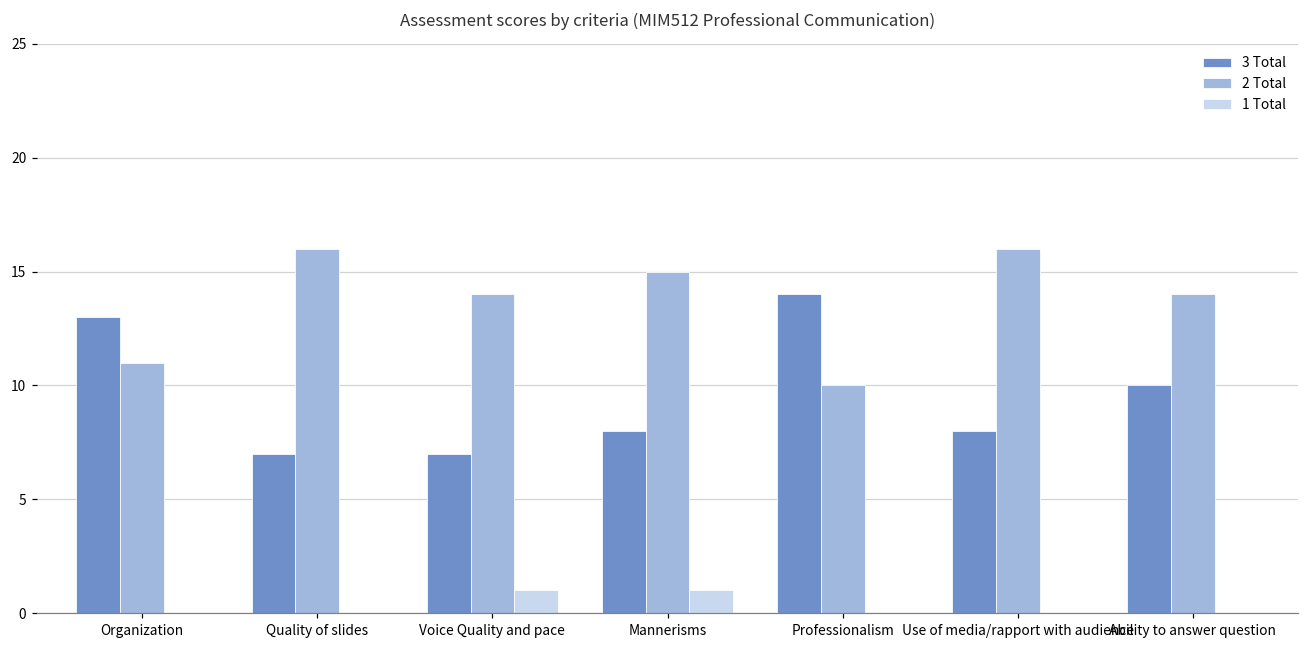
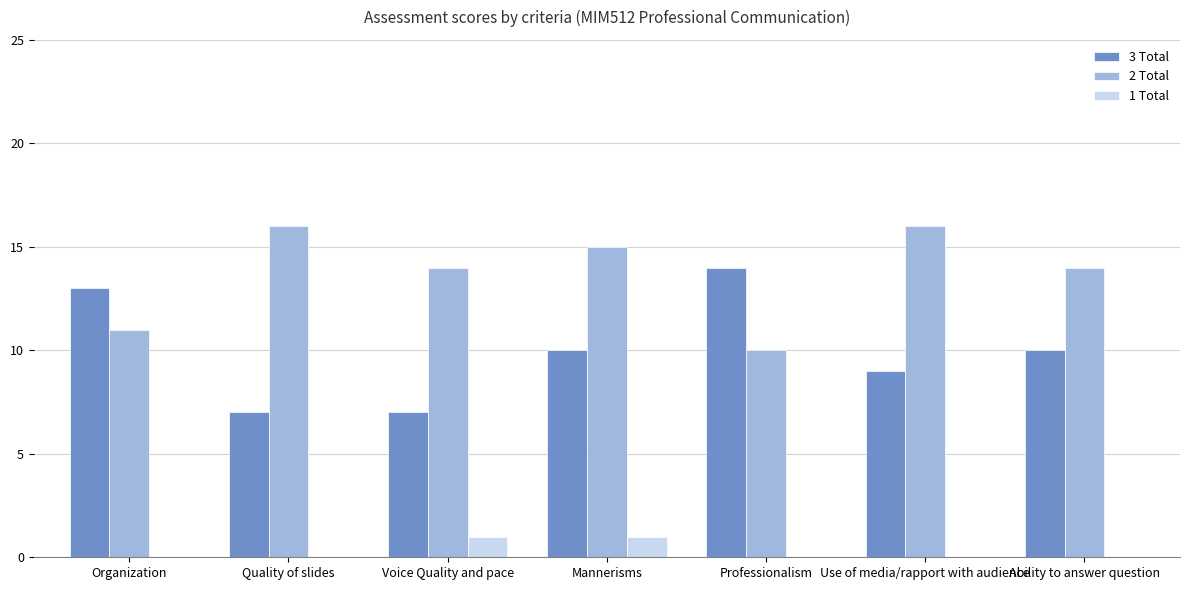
3 Total, Mannerisms: 8 -> 10
3 Total, Use of media/rapport with audience: 8 -> 9
